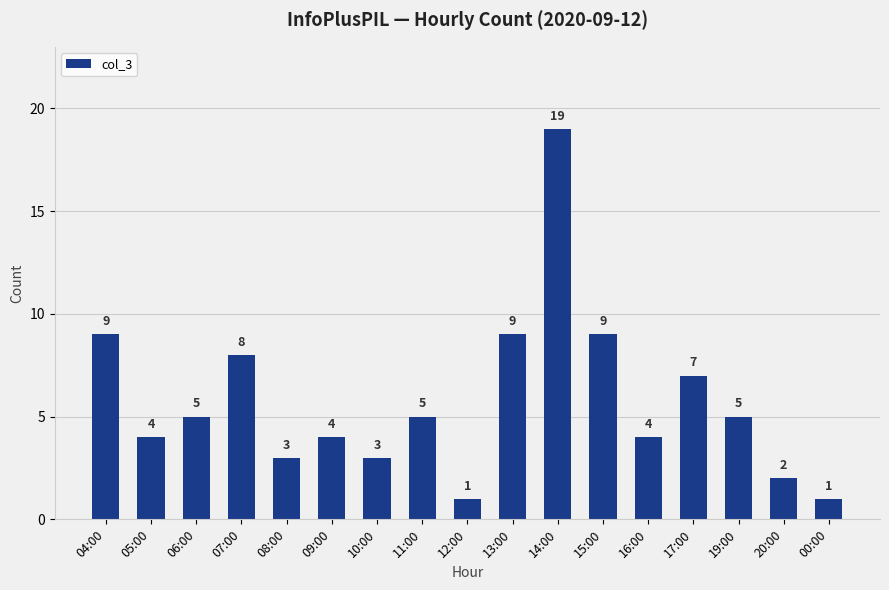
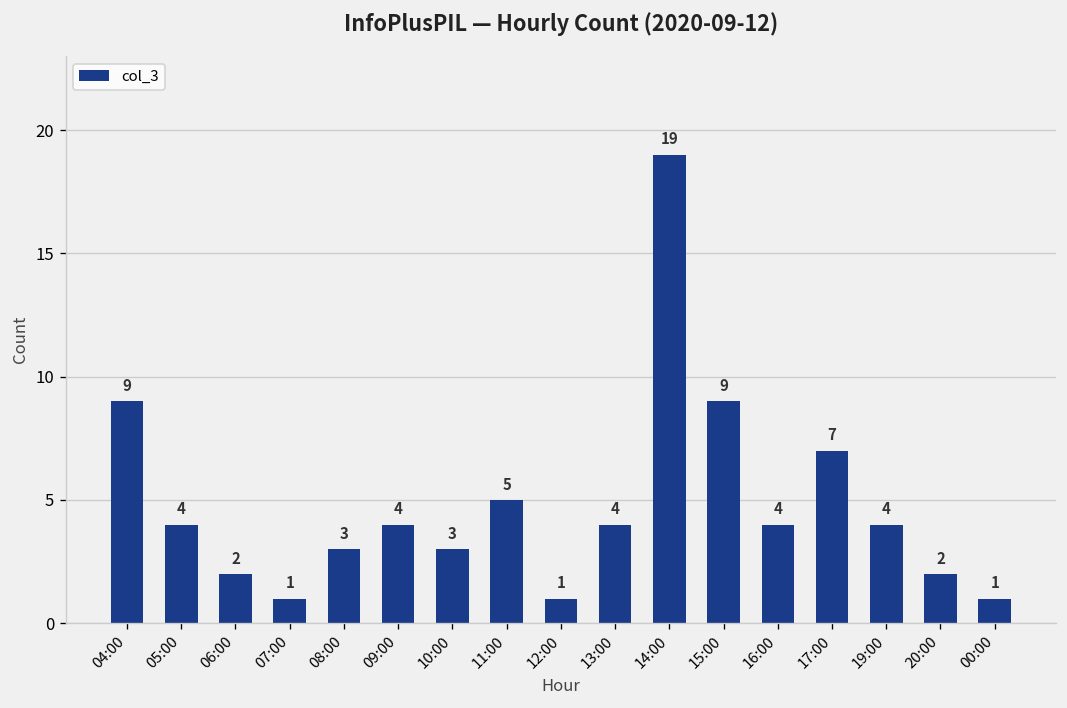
06:00: 5 -> 2
07:00: 8 -> 1
13:00: 9 -> 4
19:00: 5 -> 4
